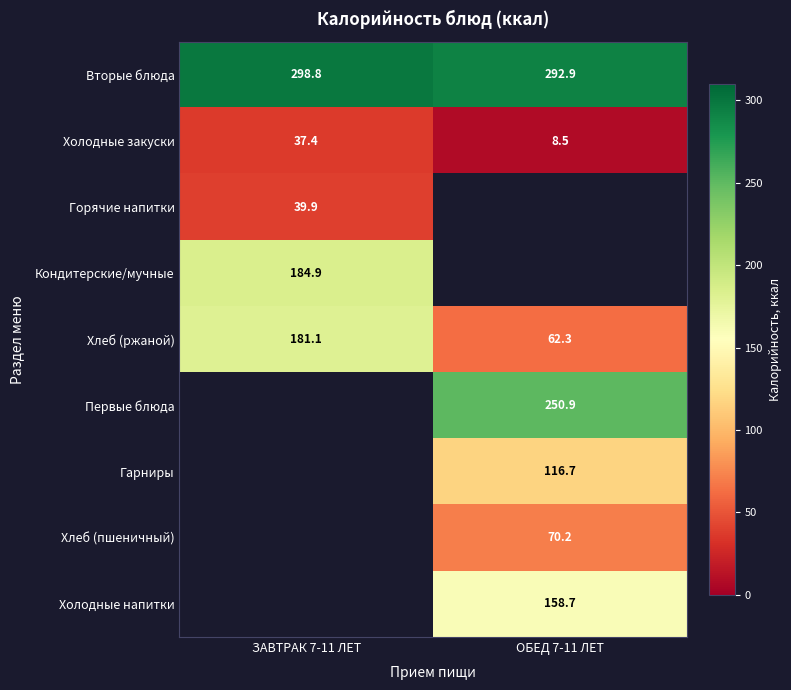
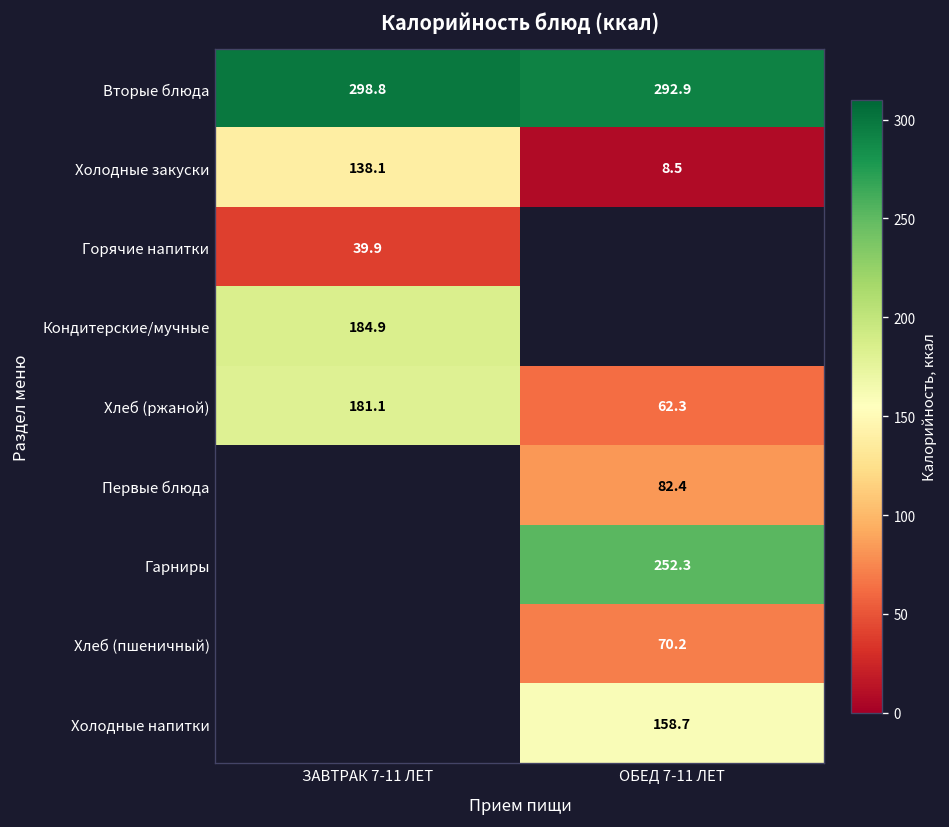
Холодные закуски, ЗАВТРАК 7-11 ЛЕТ: 37.4 -> 138.1
Первые блюда, ОБЕД 7-11 ЛЕТ: 250.9 -> 82.4
Гарниры, ОБЕД 7-11 ЛЕТ: 116.7 -> 252.3
